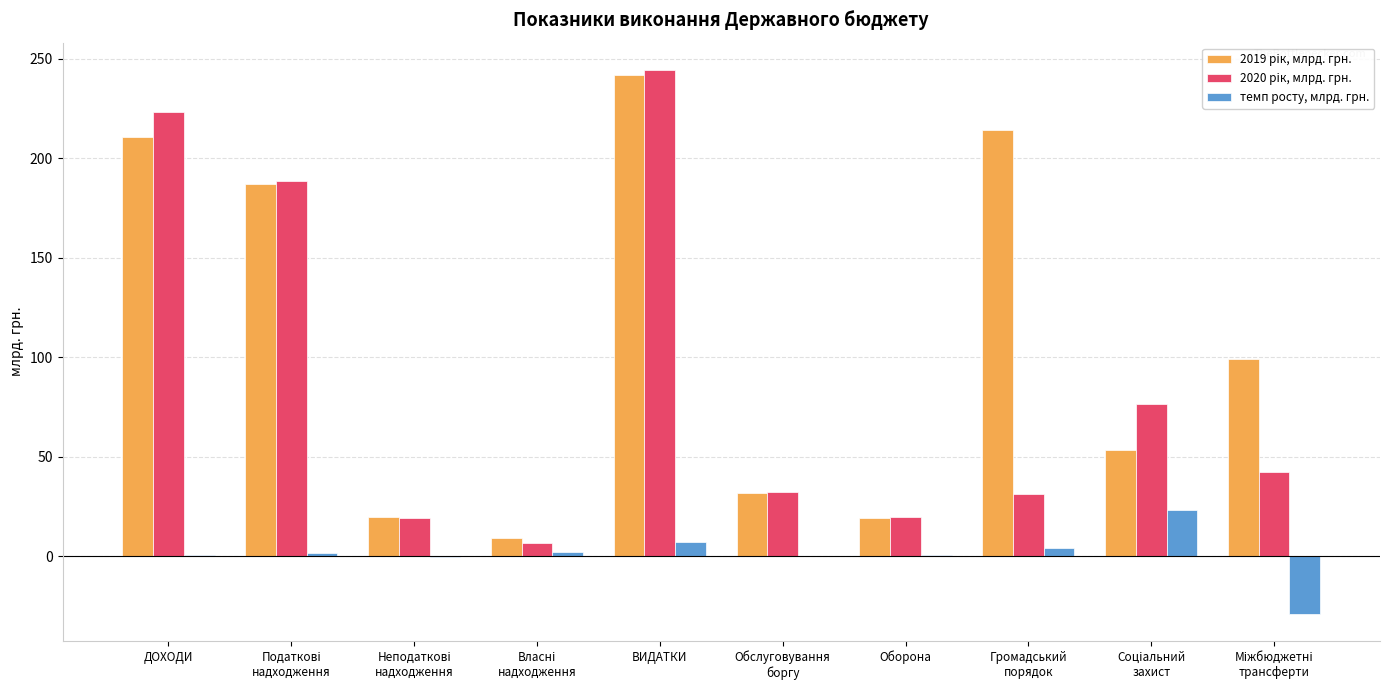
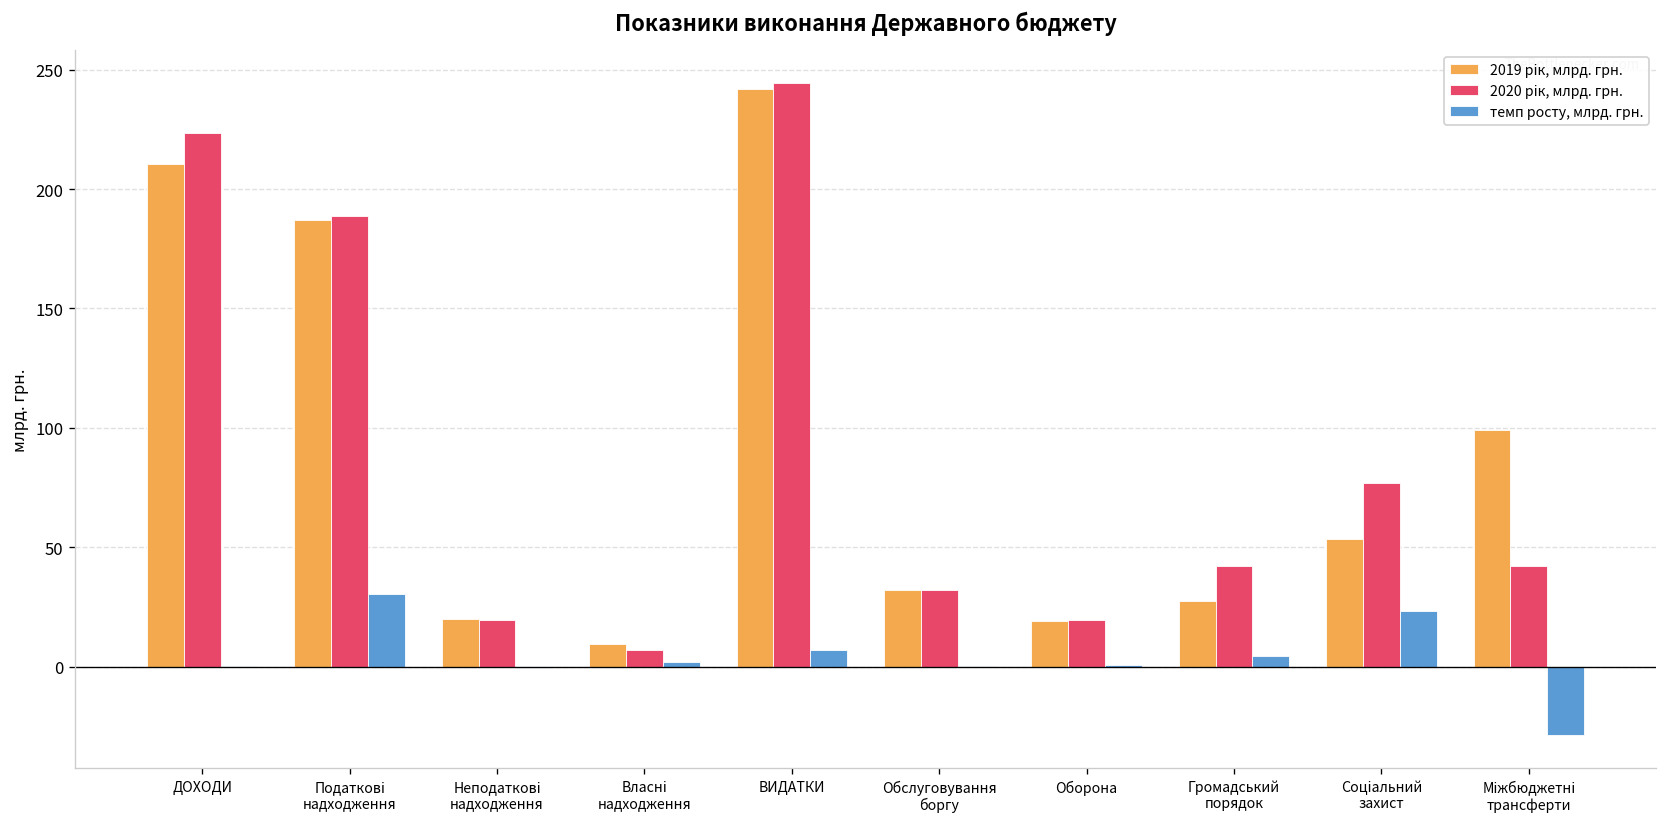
темп росту, млрд. грн., Податкові надходження: 2 -> 30
2019 рік, млрд. грн., Громадський порядок: 214 -> 27
2020 рік, млрд. грн., Громадський порядок: 32 -> 42
